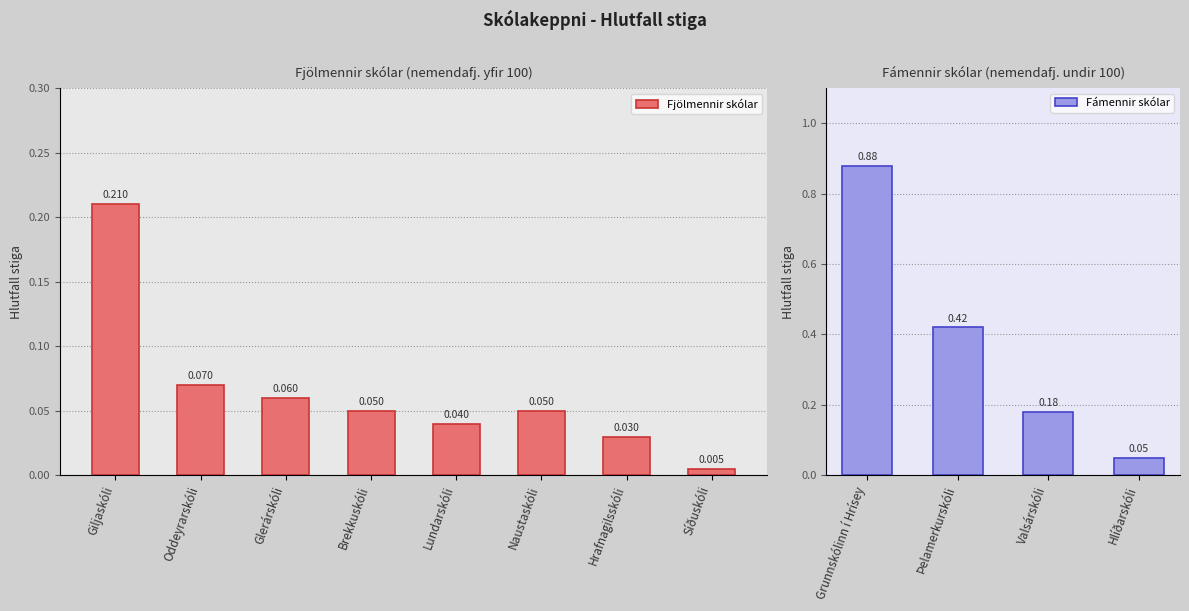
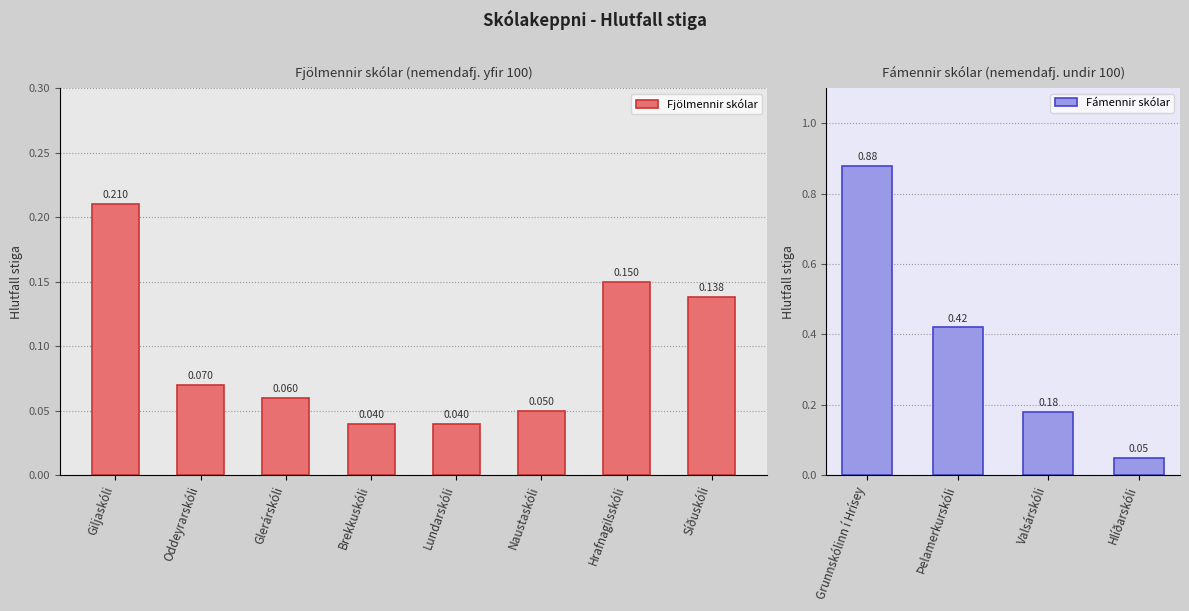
Fjölmennir skólar (nemendafj. yfir 100), Brekkuskóli: 0.050 -> 0.040
Fjölmennir skólar (nemendafj. yfir 100), Hrafnagilsskóli: 0.030 -> 0.150
Fjölmennir skólar (nemendafj. yfir 100), Síðuskóli: 0.005 -> 0.138
